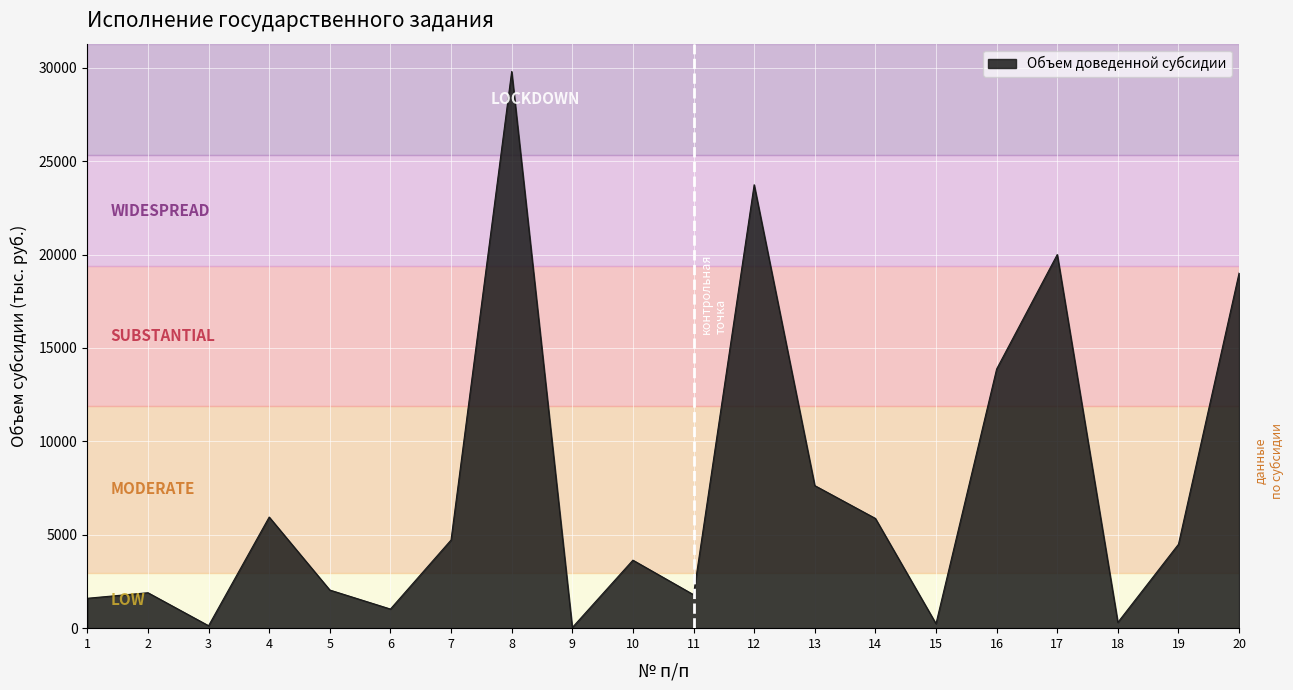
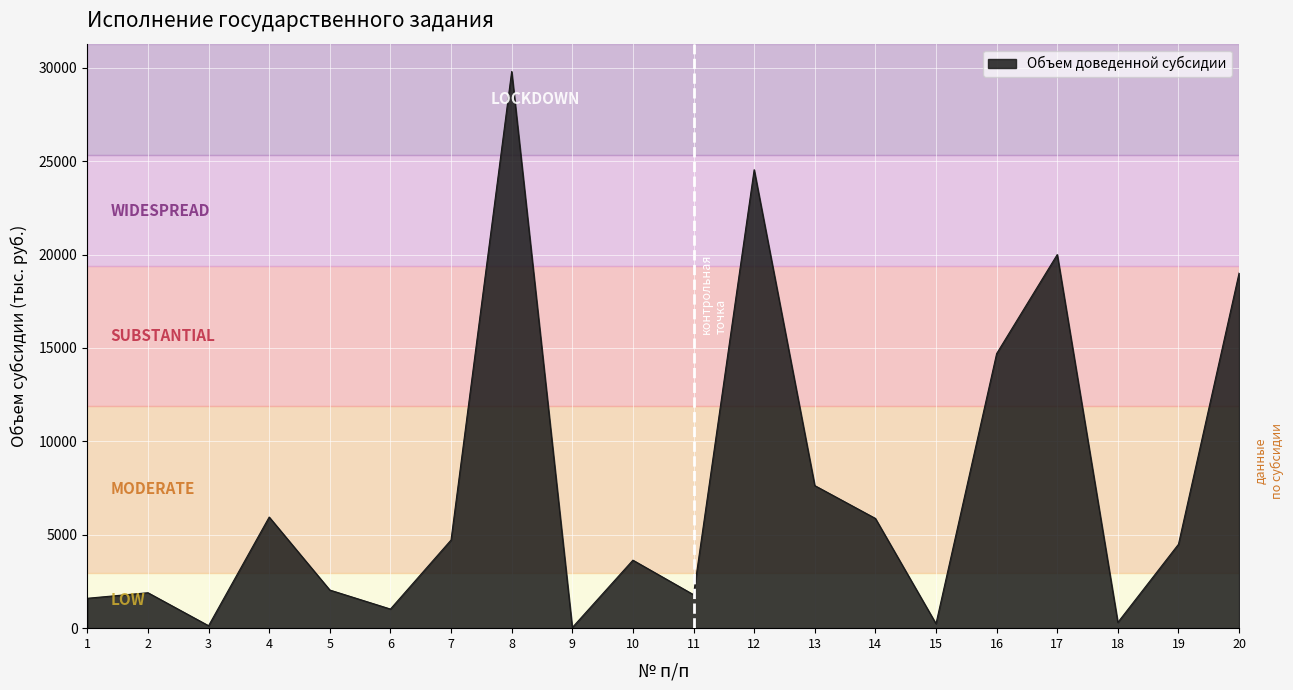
12: 23700 -> 24500
16: 13900 -> 14700
